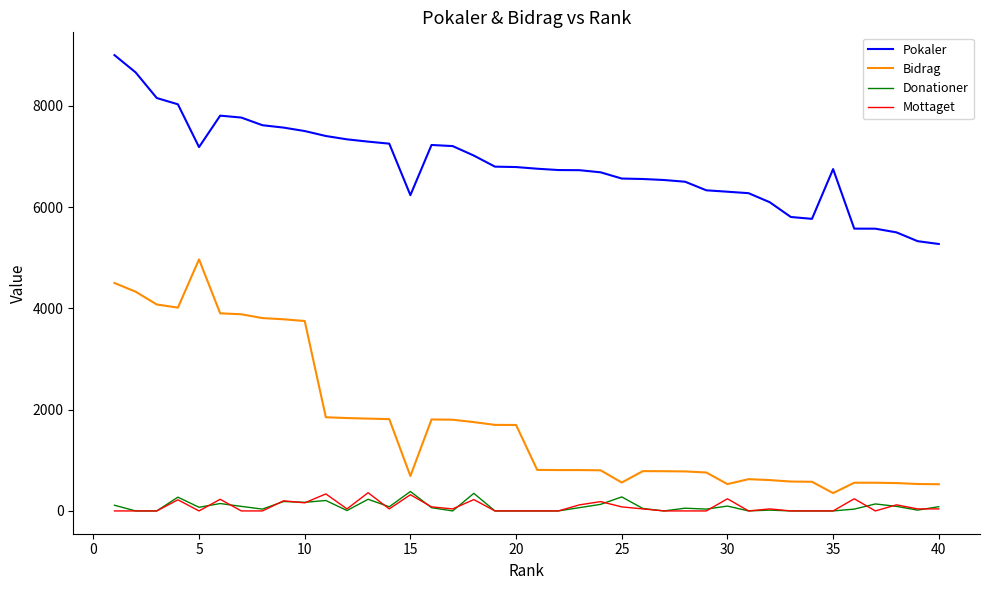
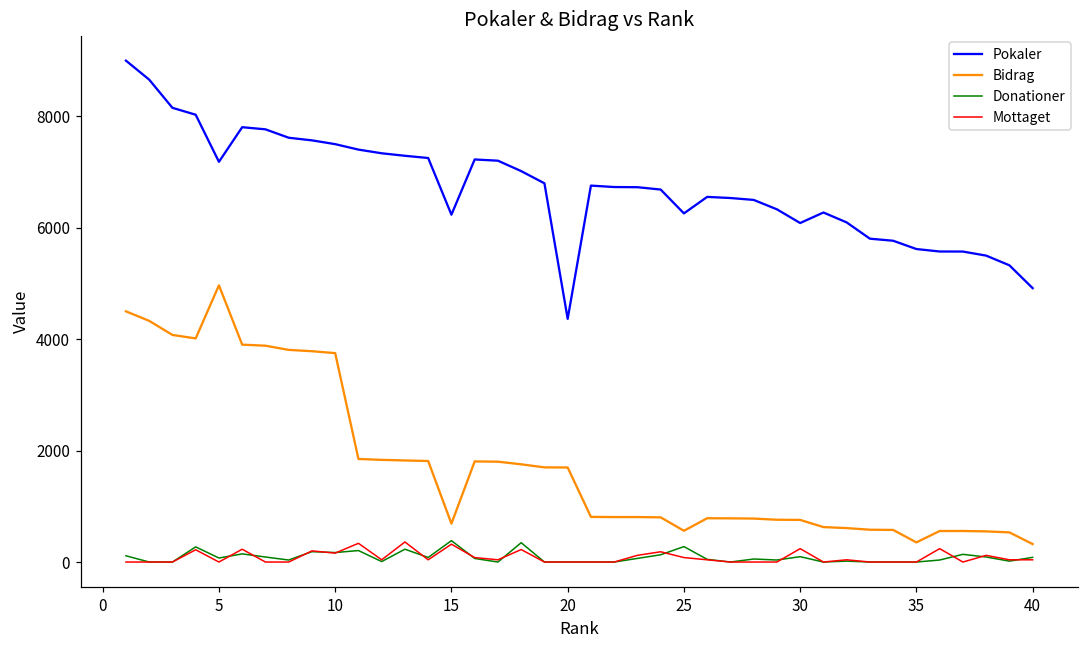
Pokaler, 20: 6800 -> 4400
Pokaler, 25: 6600 -> 6300
Pokaler, 30: 6300 -> 6100
Bidrag, 30: 500 -> 800
Pokaler, 35: 6800 -> 5600
Pokaler, 40: 5300 -> 4900
Bidrag, 40: 500 -> 300
